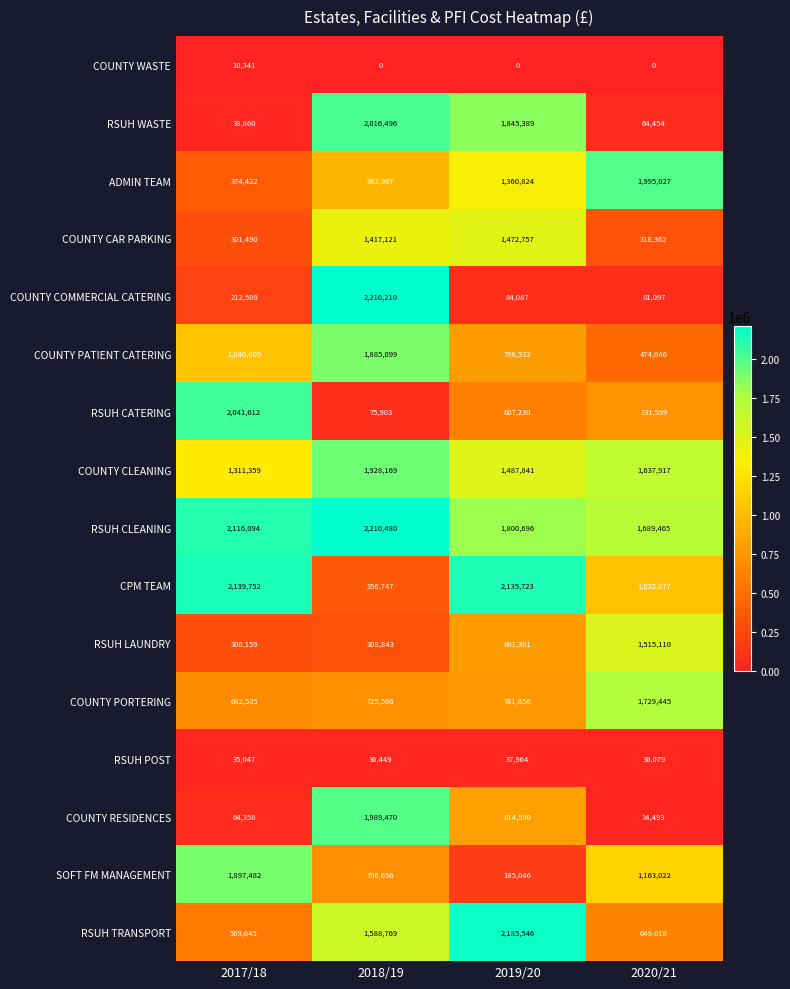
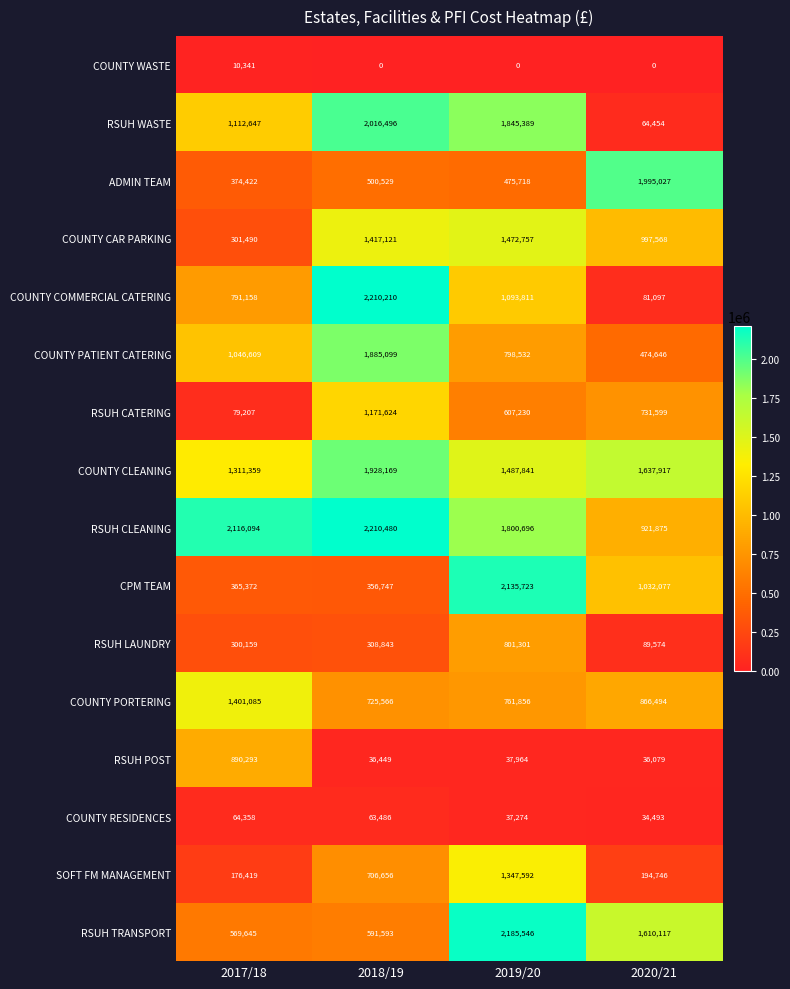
RSUH WASTE, 2017/18: 38,860 -> 1,112,647
ADMIN TEAM, 2018/19: 963,967 -> 500,529
ADMIN TEAM, 2019/20: 1,360,824 -> 475,718
COUNTY CAR PARKING, 2020/21: 318,362 -> 997,568
COUNTY COMMERCIAL CATERING, 2017/18: 212,509 -> 791,158
COUNTY COMMERCIAL CATERING, 2019/20: 84,087 -> 1,093,811
RSUH CATERING, 2017/18: 2,041,612 -> 79,207
RSUH CATERING, 2018/19: 75,903 -> 1,171,624
RSUH CLEANING, 2020/21: 1,689,465 -> 921,875
CPM TEAM, 2017/18: 2,139,752 -> 365,372
RSUH LAUNDRY, 2020/21: 1,515,110 -> 89,574
COUNTY PORTERING, 2017/18: 682,535 -> 1,401,085
COUNTY PORTERING, 2020/21: 1,729,445 -> 866,494
RSUH POST, 2017/18: 35,047 -> 890,293
COUNTY RESIDENCES, 2018/19: 1,989,470 -> 63,486
COUNTY RESIDENCES, 2019/20: 814,590 -> 37,274
SOFT FM MANAGEMENT, 2017/18: 1,897,482 -> 176,419
SOFT FM MANAGEMENT, 2019/20: 185,046 -> 1,347,592
SOFT FM MANAGEMENT, 2020/21: 1,163,022 -> 194,746
RSUH TRANSPORT, 2018/19: 1,588,769 -> 591,593
RSUH TRANSPORT, 2020/21: 649,018 -> 1,610,117
